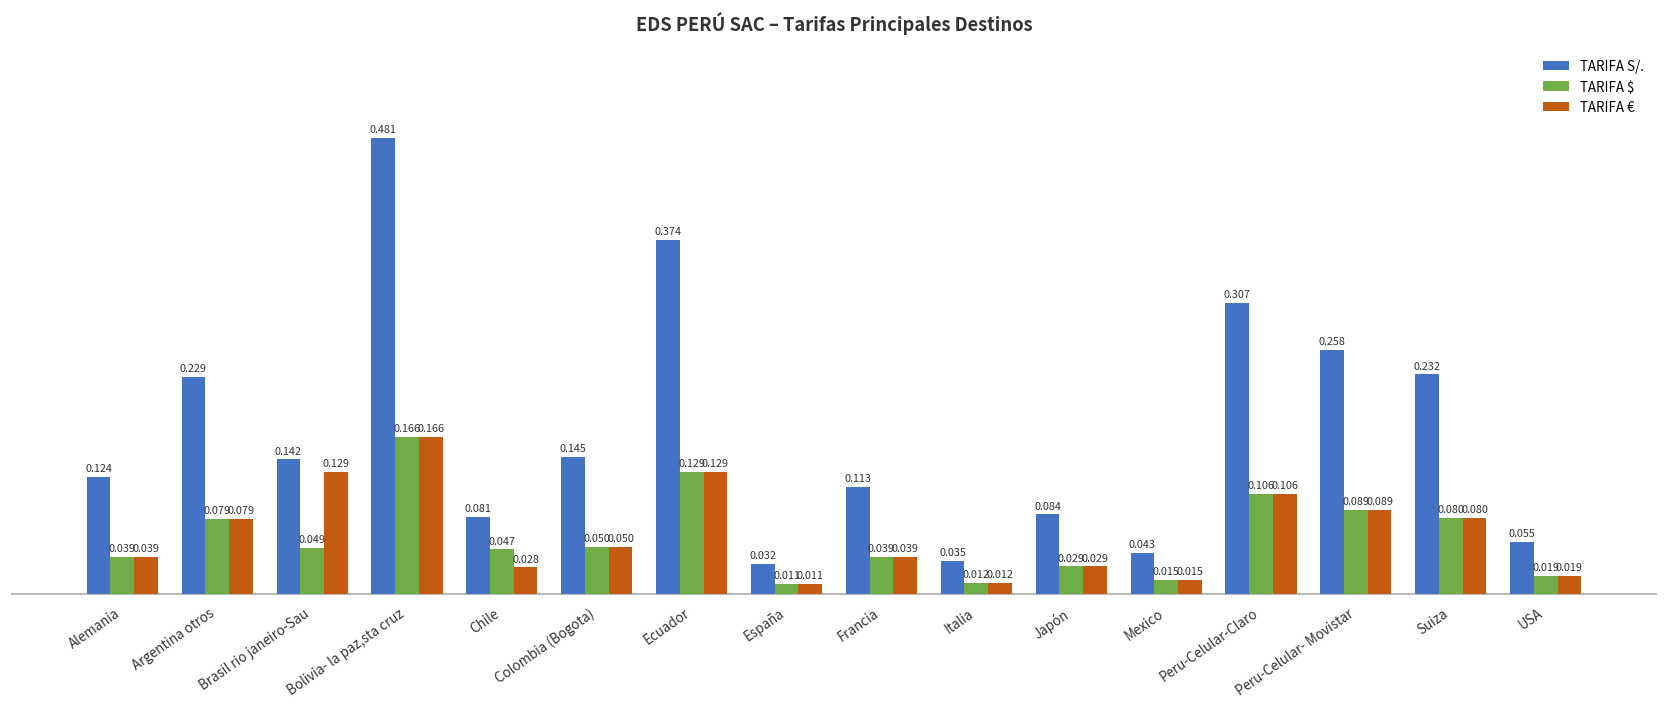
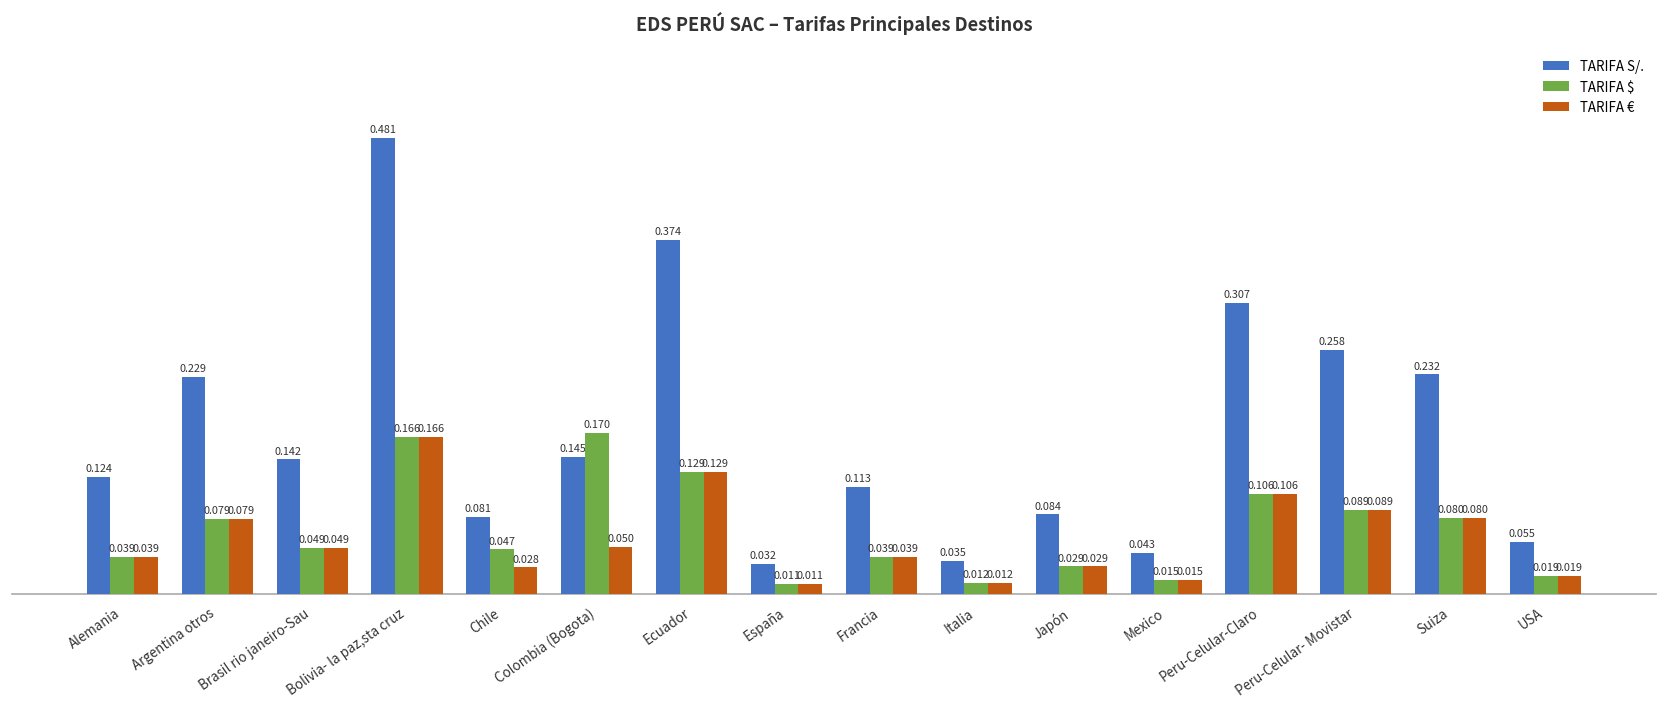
TARIFA €, Brasil rio janeiro-Sau: 0.129 -> 0.049
TARIFA $, Colombia (Bogota): 0.050 -> 0.170
